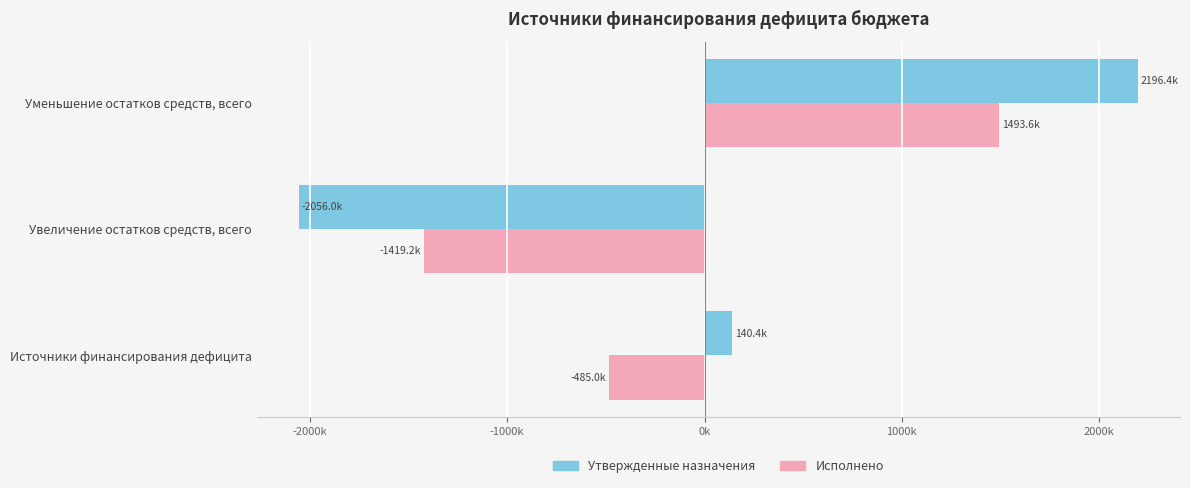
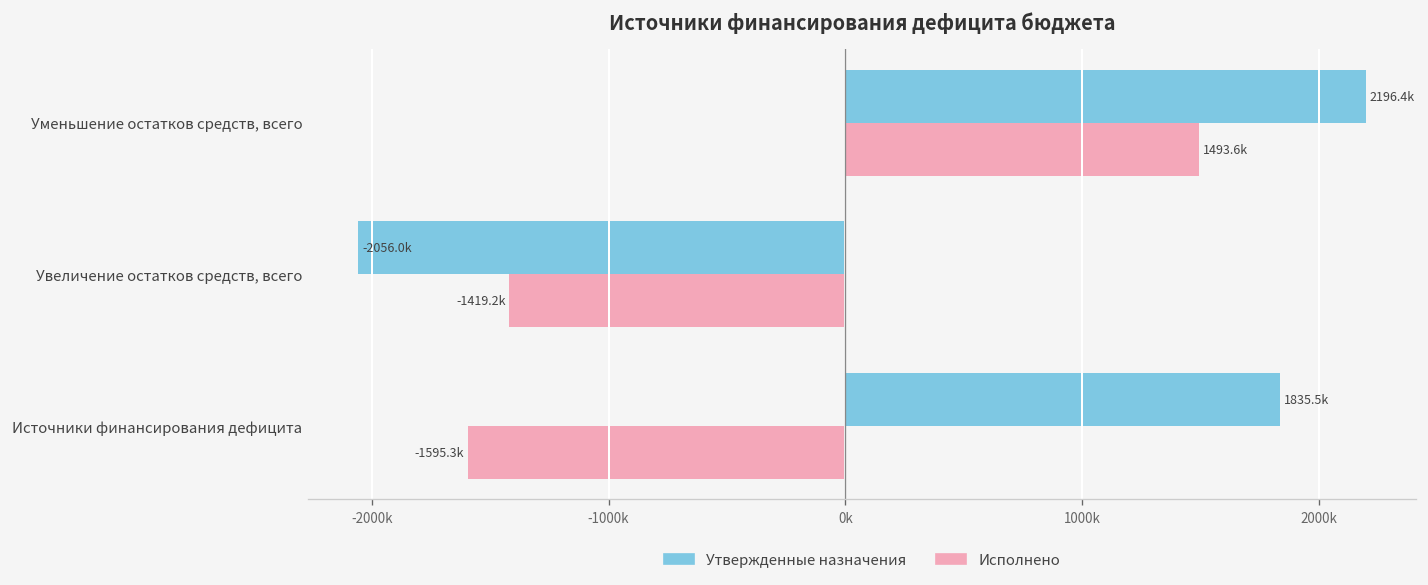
Утвержденные назначения, Источники финансирования дефицита: 140.4k -> 1835.5k
Исполнено, Источники финансирования дефицита: -485.0k -> -1595.3k
